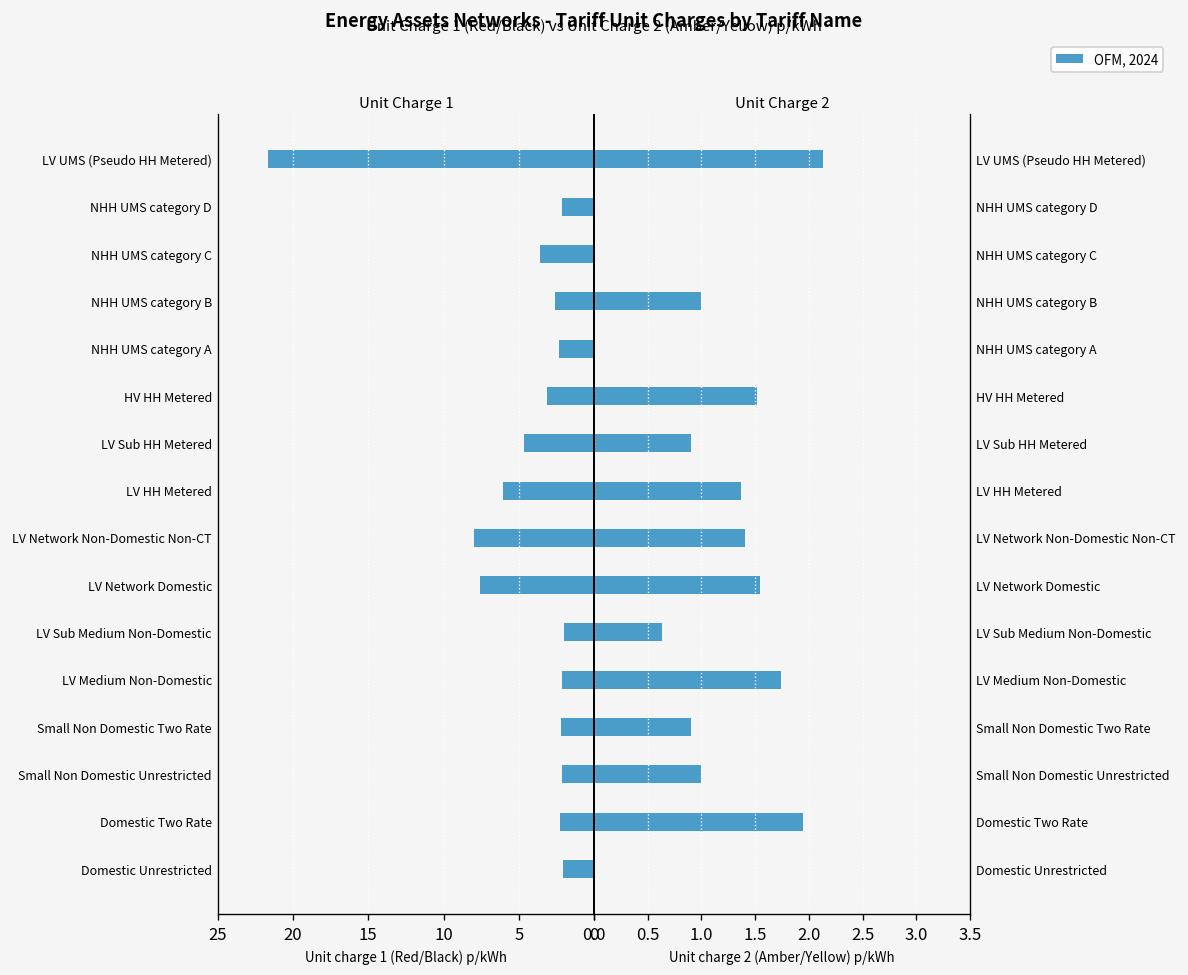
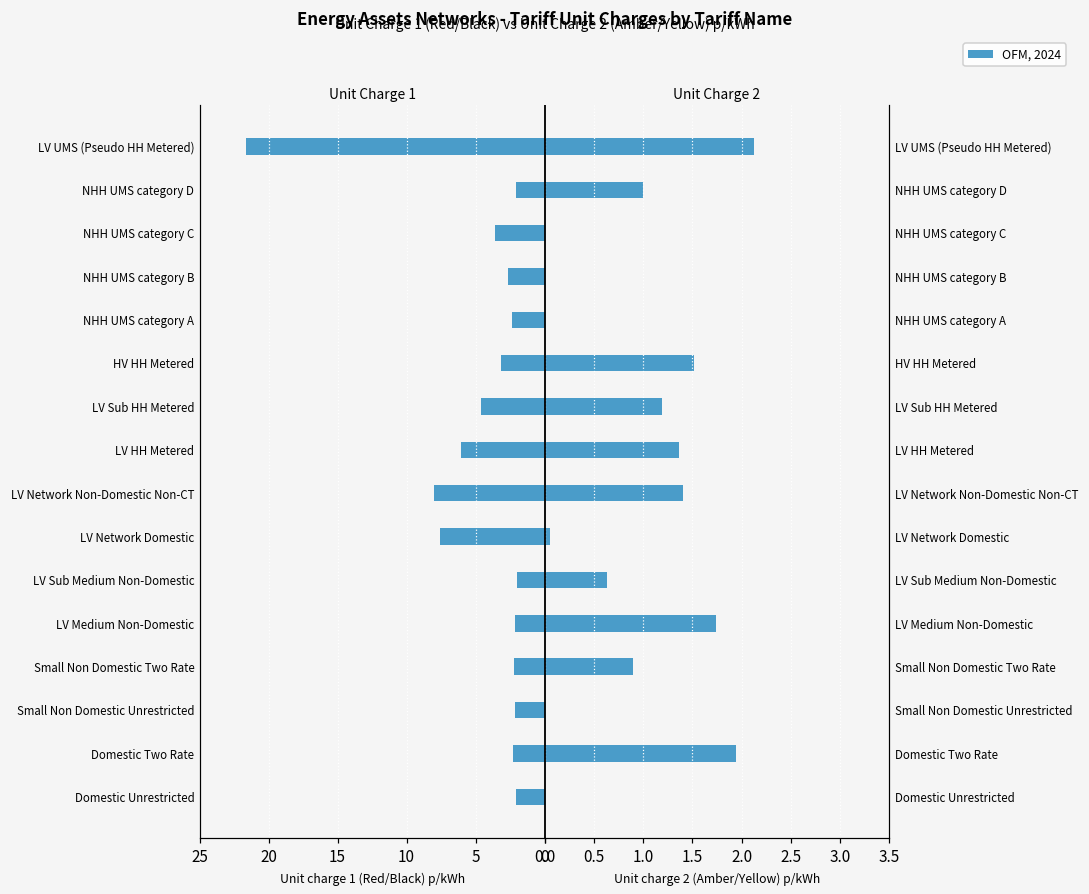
Unit Charge 2, NHH UMS category D: 0 -> 1
Unit Charge 2, NHH UMS category B: 1 -> 0
Unit Charge 2, LV Sub HH Metered: 0.9 -> 1.2
Unit Charge 2, LV Network Domestic: 1.5 -> 0.1
Unit Charge 2, Small Non Domestic Unrestricted: 1 -> 0
